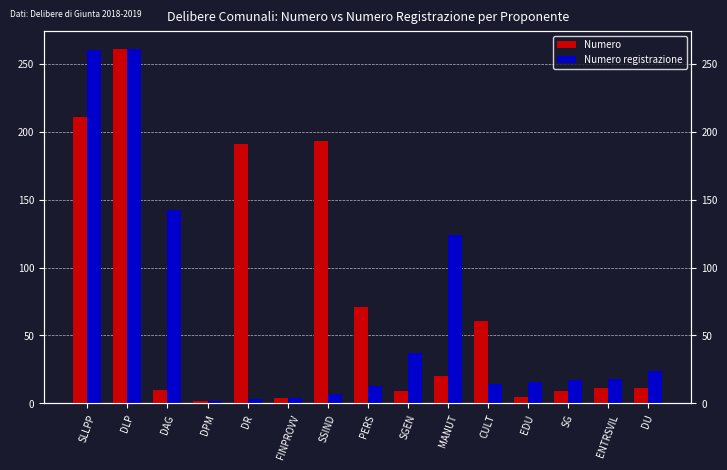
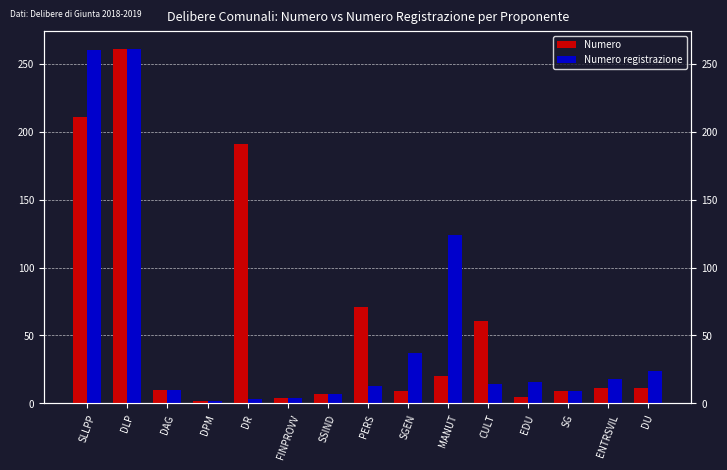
Numero registrazione, DAG: 142 -> 10
Numero, SSIND: 193 -> 7
Numero registrazione, SG: 17 -> 9
